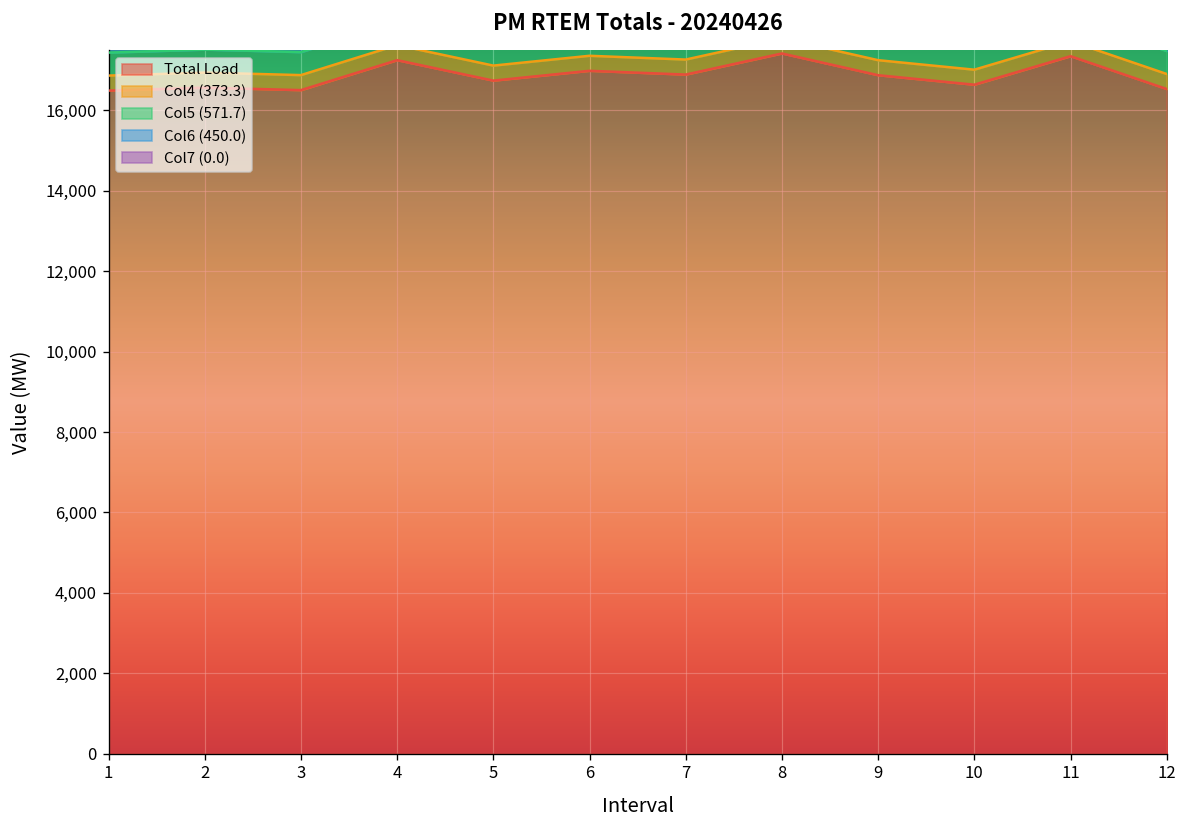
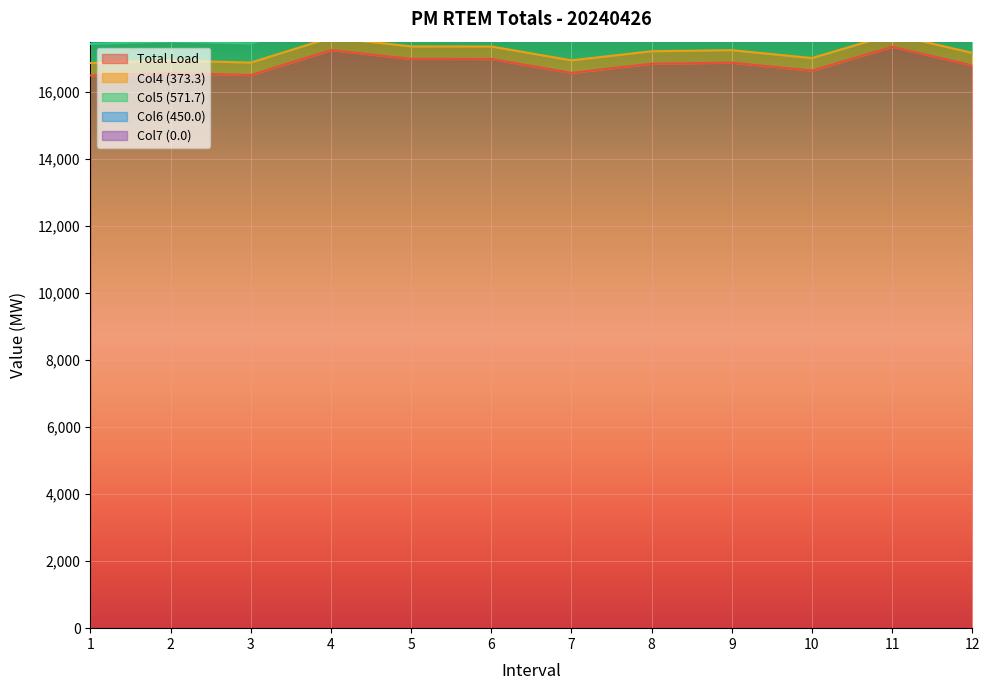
Total Load, 5: 16,700 -> 17,000
Total Load, 7: 16,900 -> 16,600
Total Load, 8: 17,400 -> 16,800
Total Load, 12: 16,500 -> 16,800
